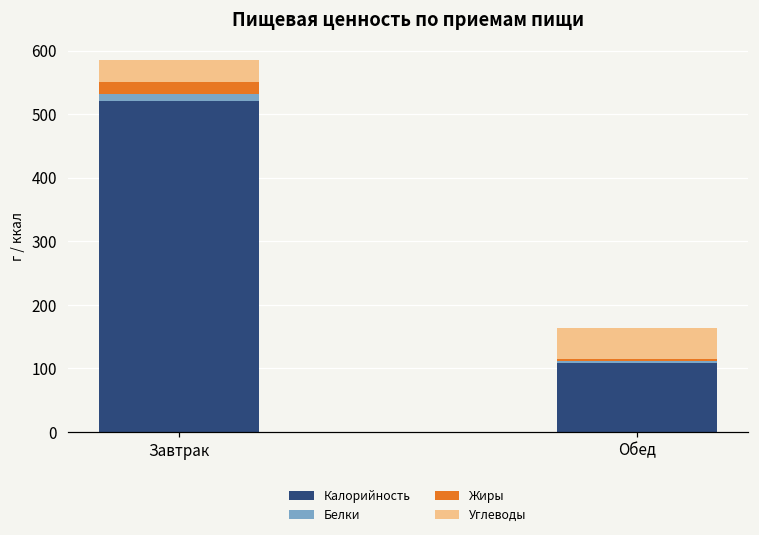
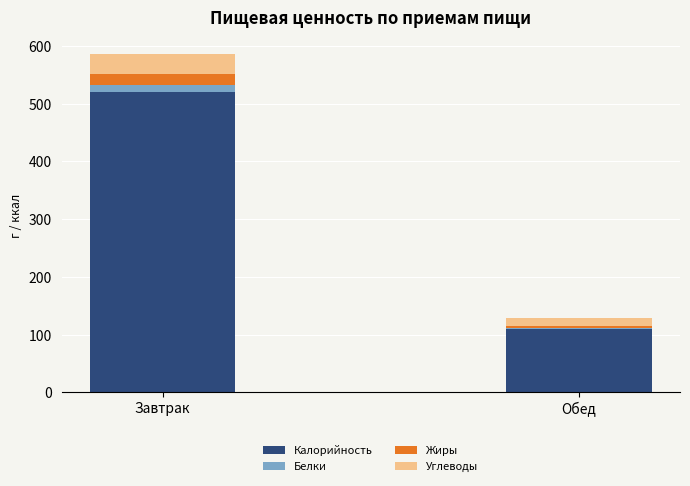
Углеводы, Обед: 50 -> 10
